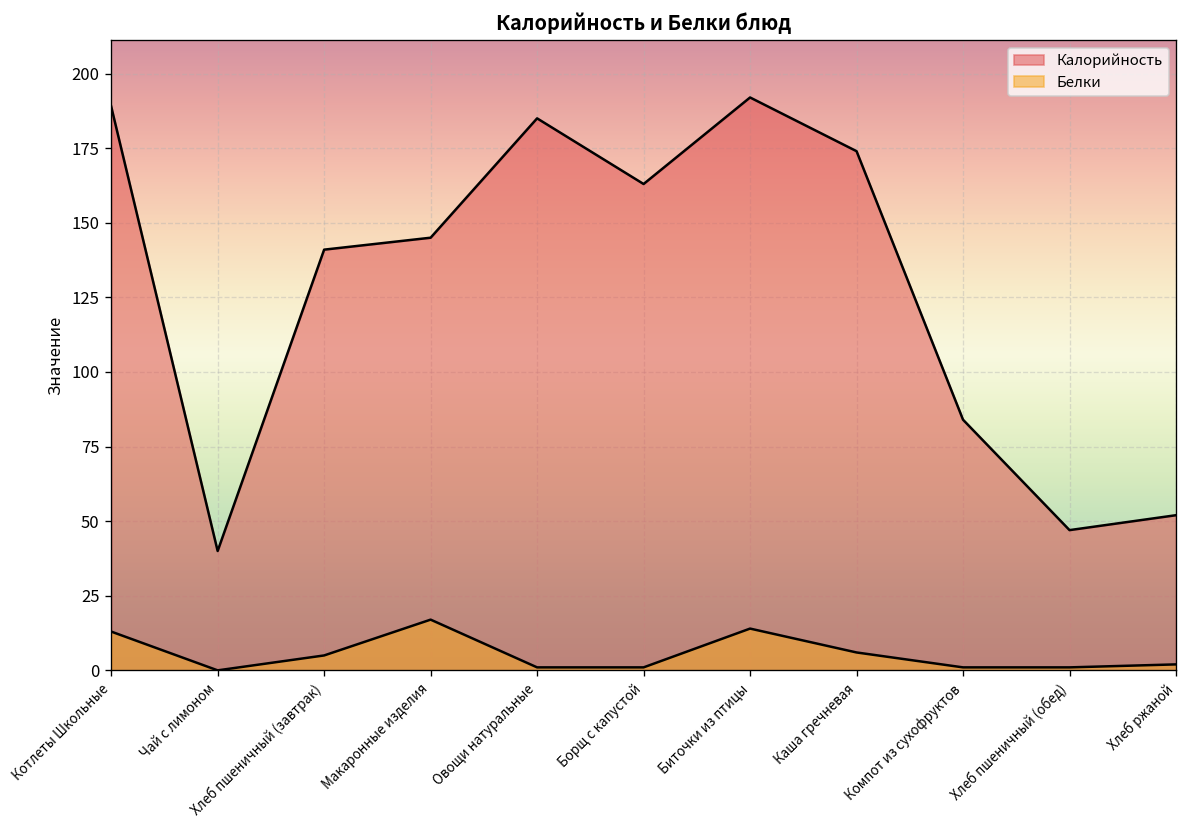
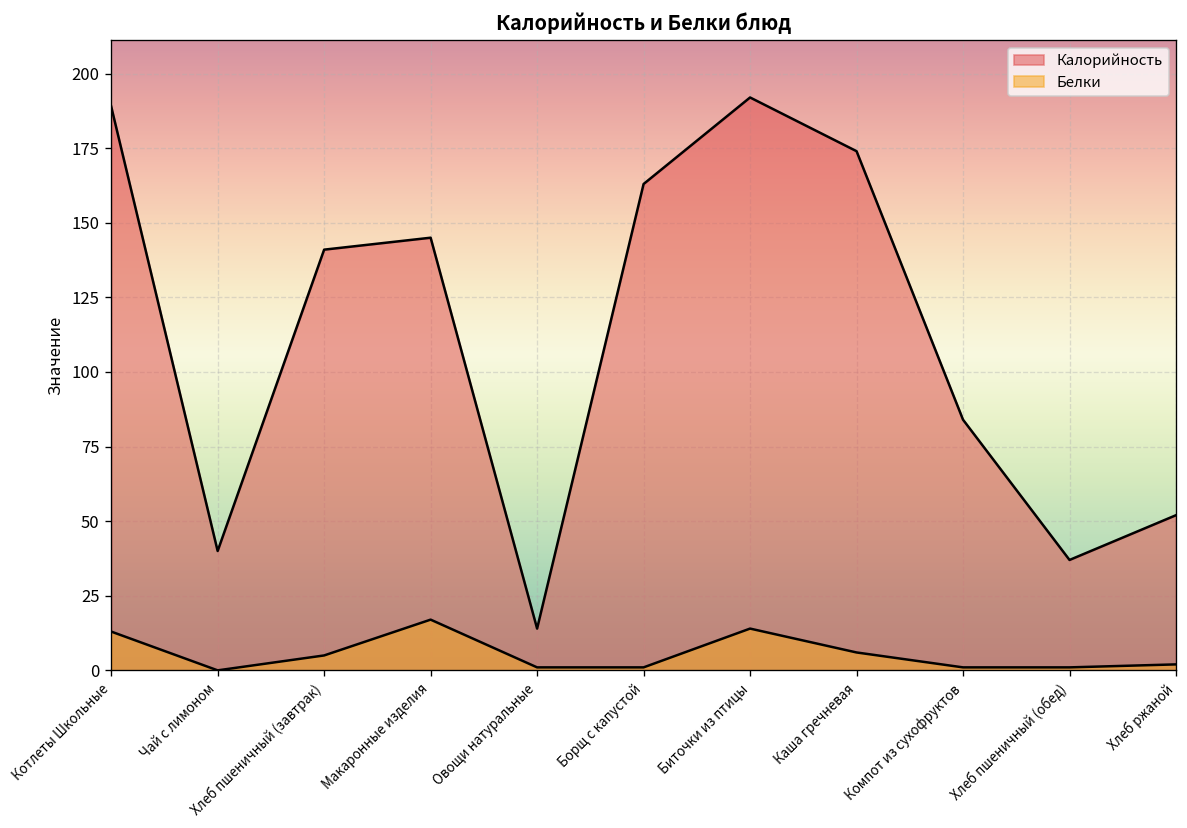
Калорийность, Овощи натуральные: 185 -> 14
Калорийность, Хлеб пшеничный (обед): 47 -> 37
